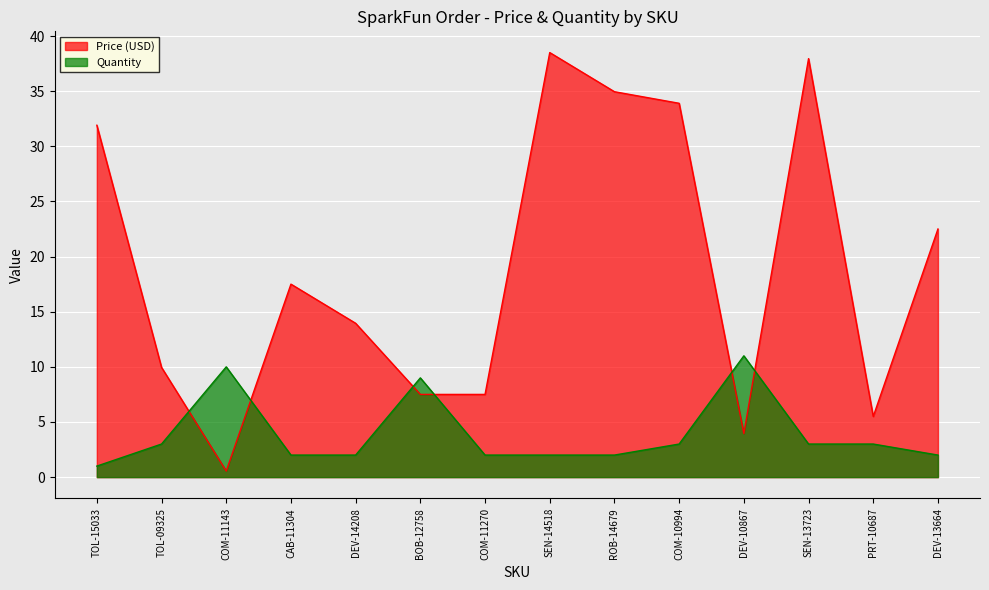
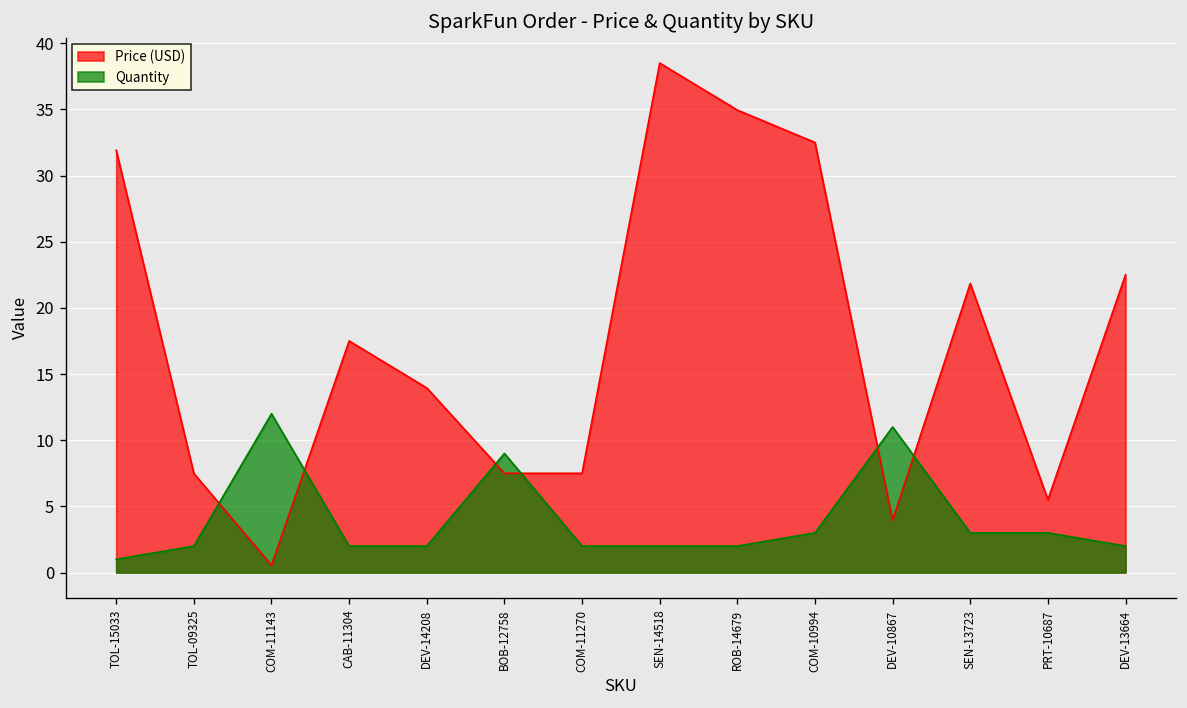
Price (USD), TOL-09325: 10.0 -> 7.5
Quantity, TOL-09325: 3 -> 2
Quantity, COM-11143: 10 -> 12
Price (USD), COM-10994: 33.9 -> 32.5
Price (USD), SEN-13723: 38.0 -> 21.8
